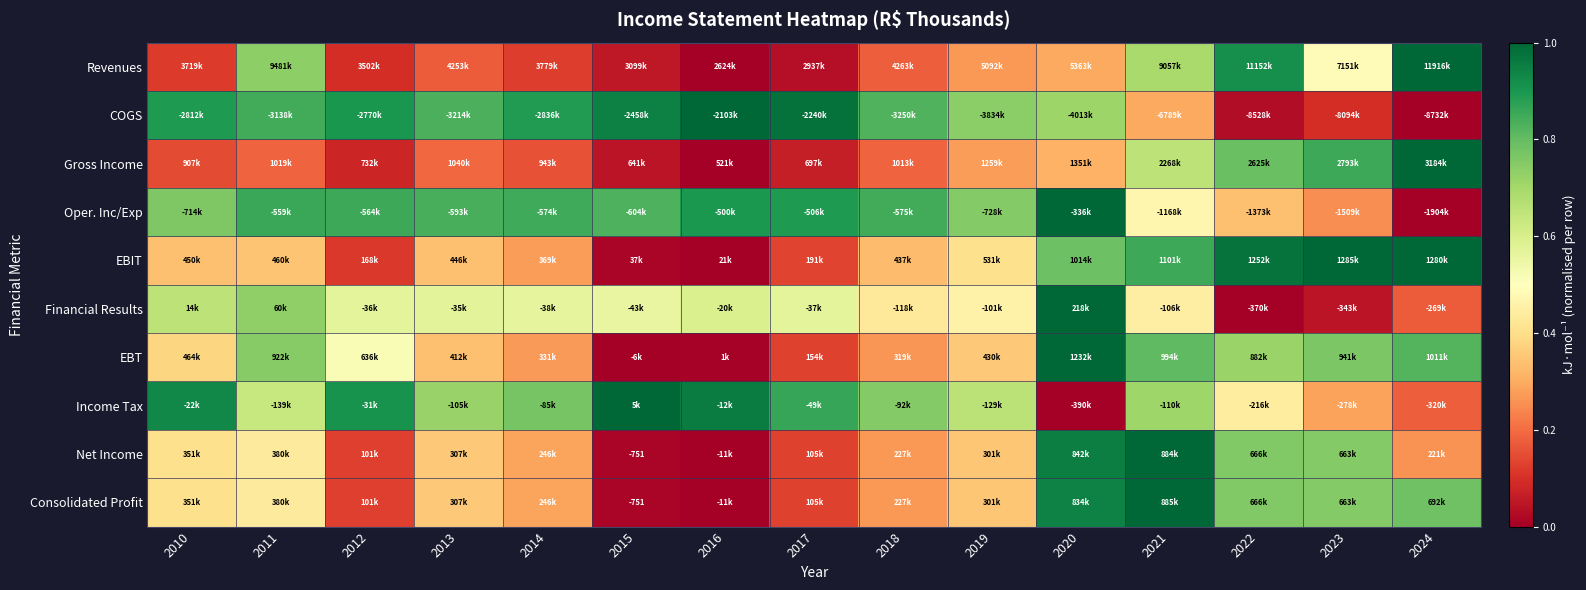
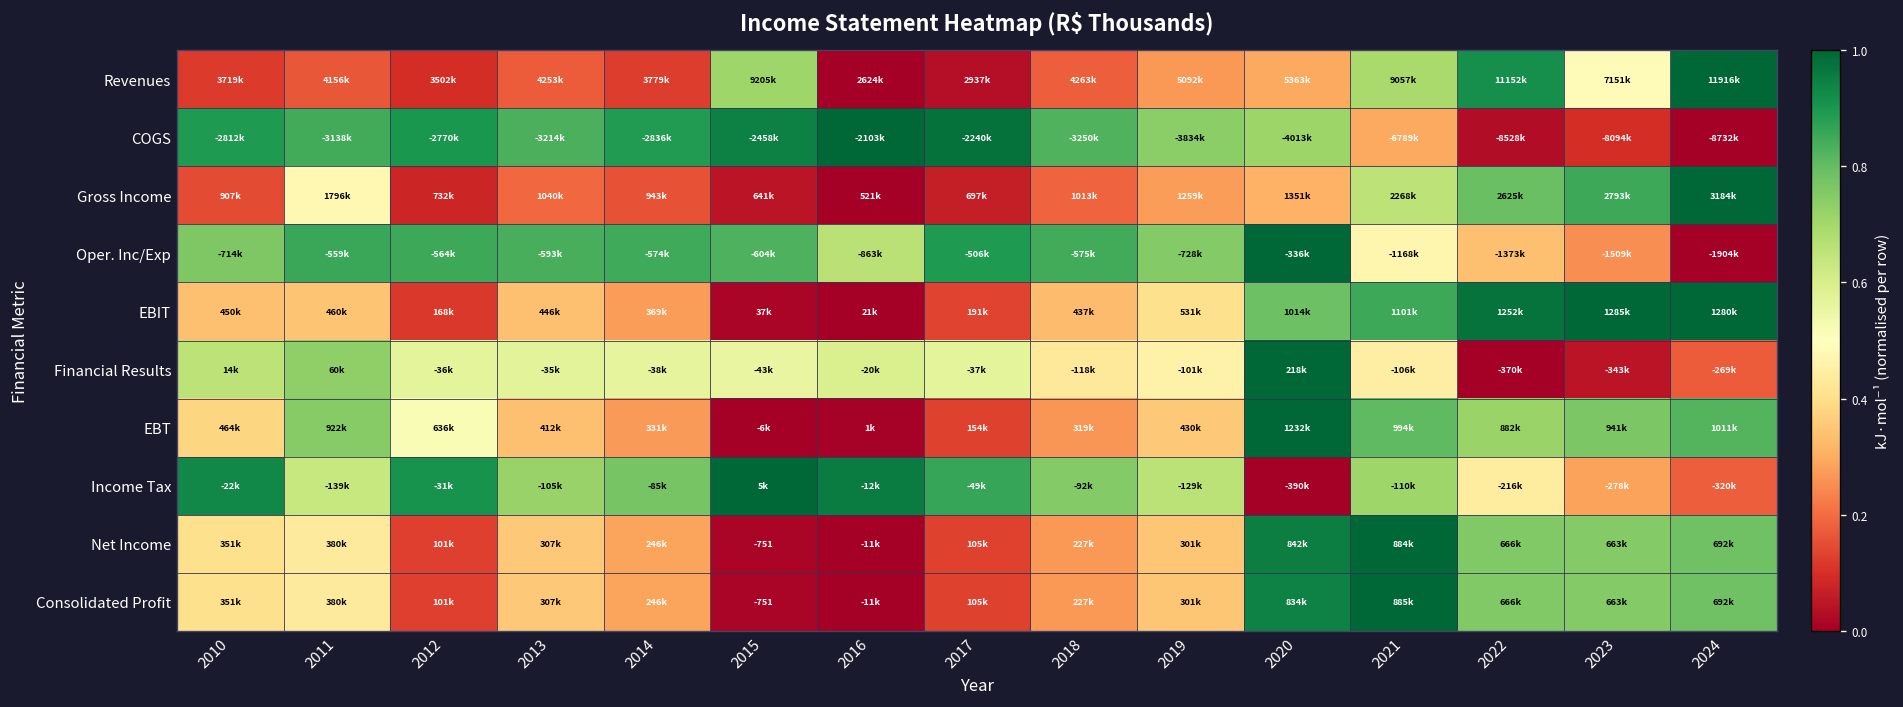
Revenues, 2011: 9481k -> 4156k
Revenues, 2015: 3099k -> 9205k
Gross Income, 2011: 1019k -> 1796k
Oper. Inc/Exp, 2016: -500k -> -863k
Net Income, 2024: 221k -> 692k
